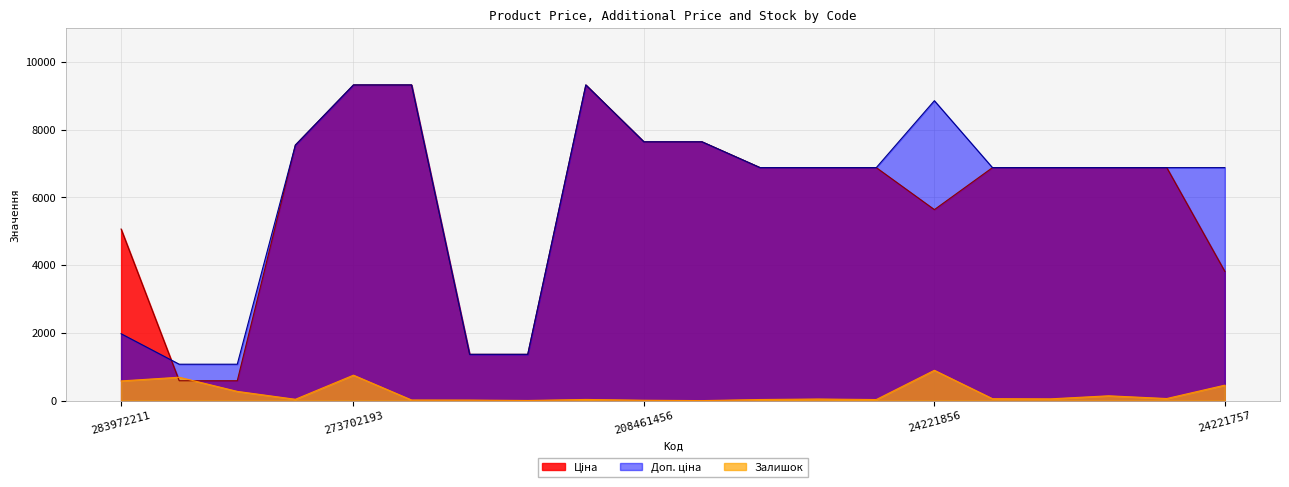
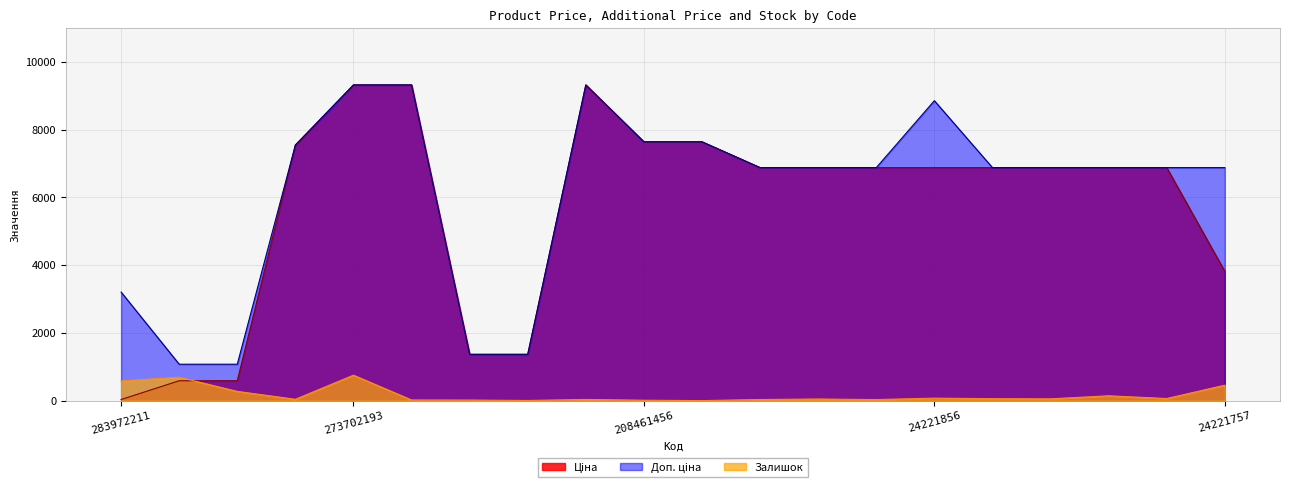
Ціна, 283972211: 5100 -> 0
Доп. ціна, 283972211: 2000 -> 3200
Ціна, 24221856: 5600 -> 6900
Залишок, 24221856: 900 -> 100
